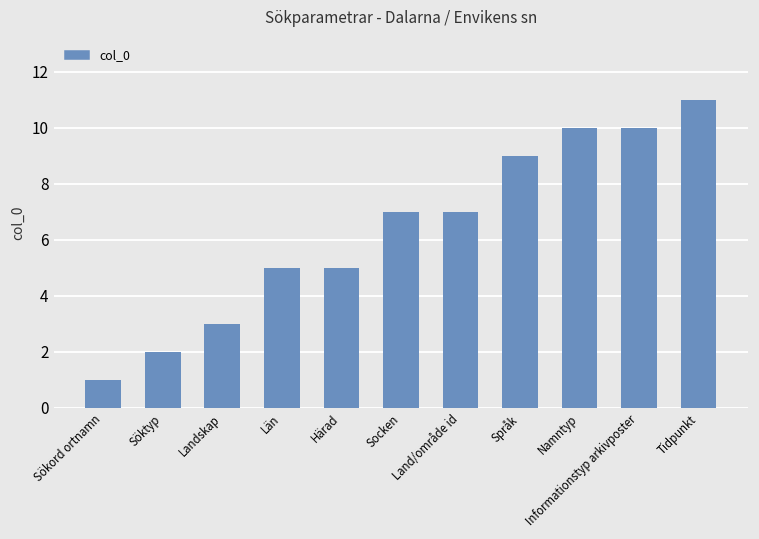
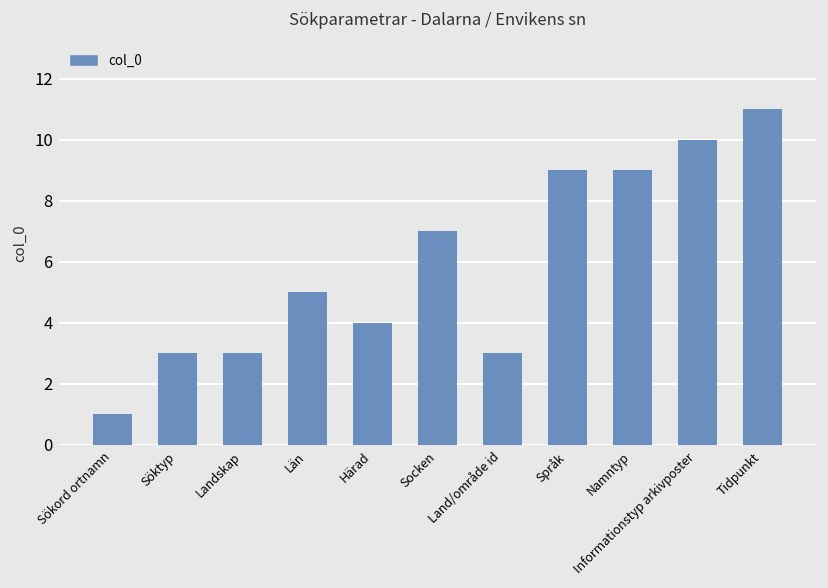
Söktyp: 2 -> 3
Härad: 5 -> 4
Land/område id: 7 -> 3
Namntyp: 10 -> 9
